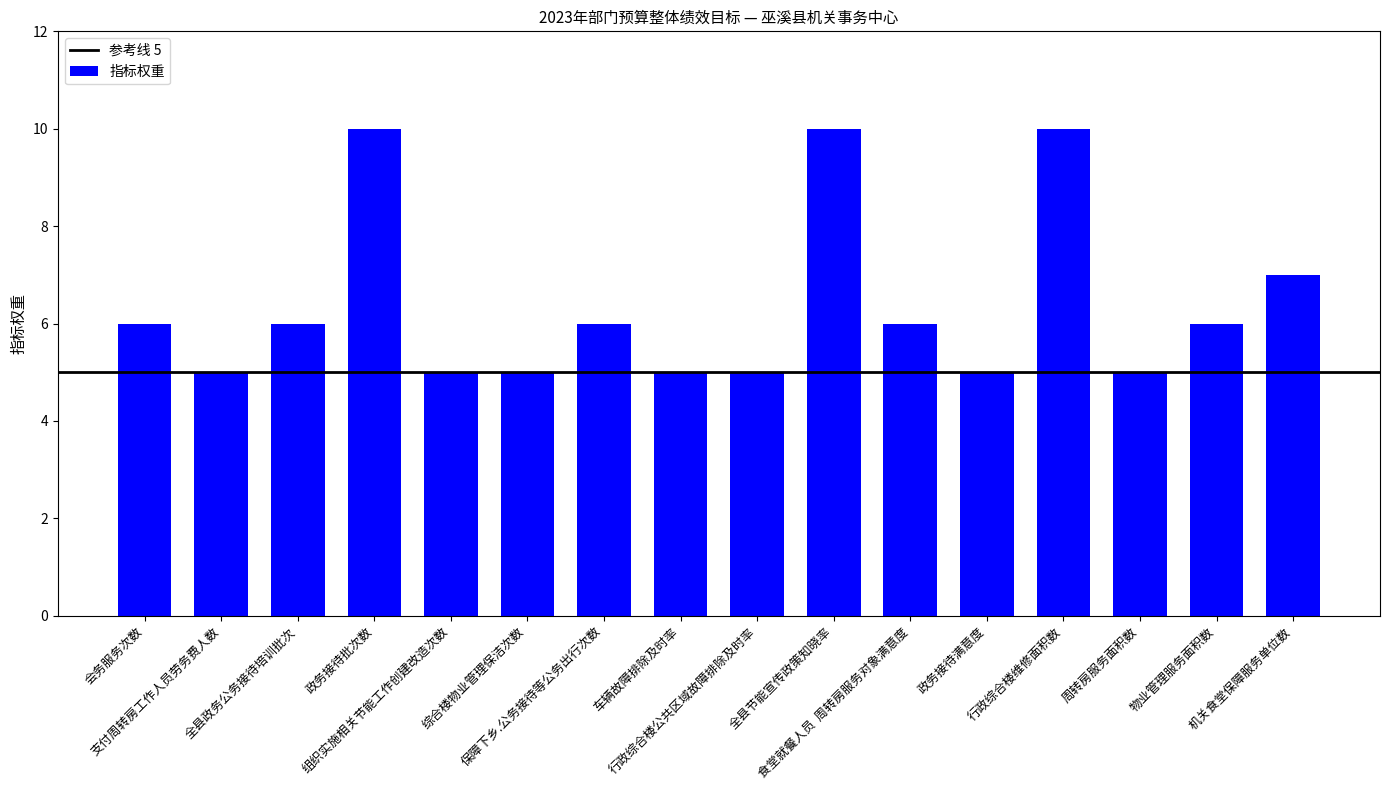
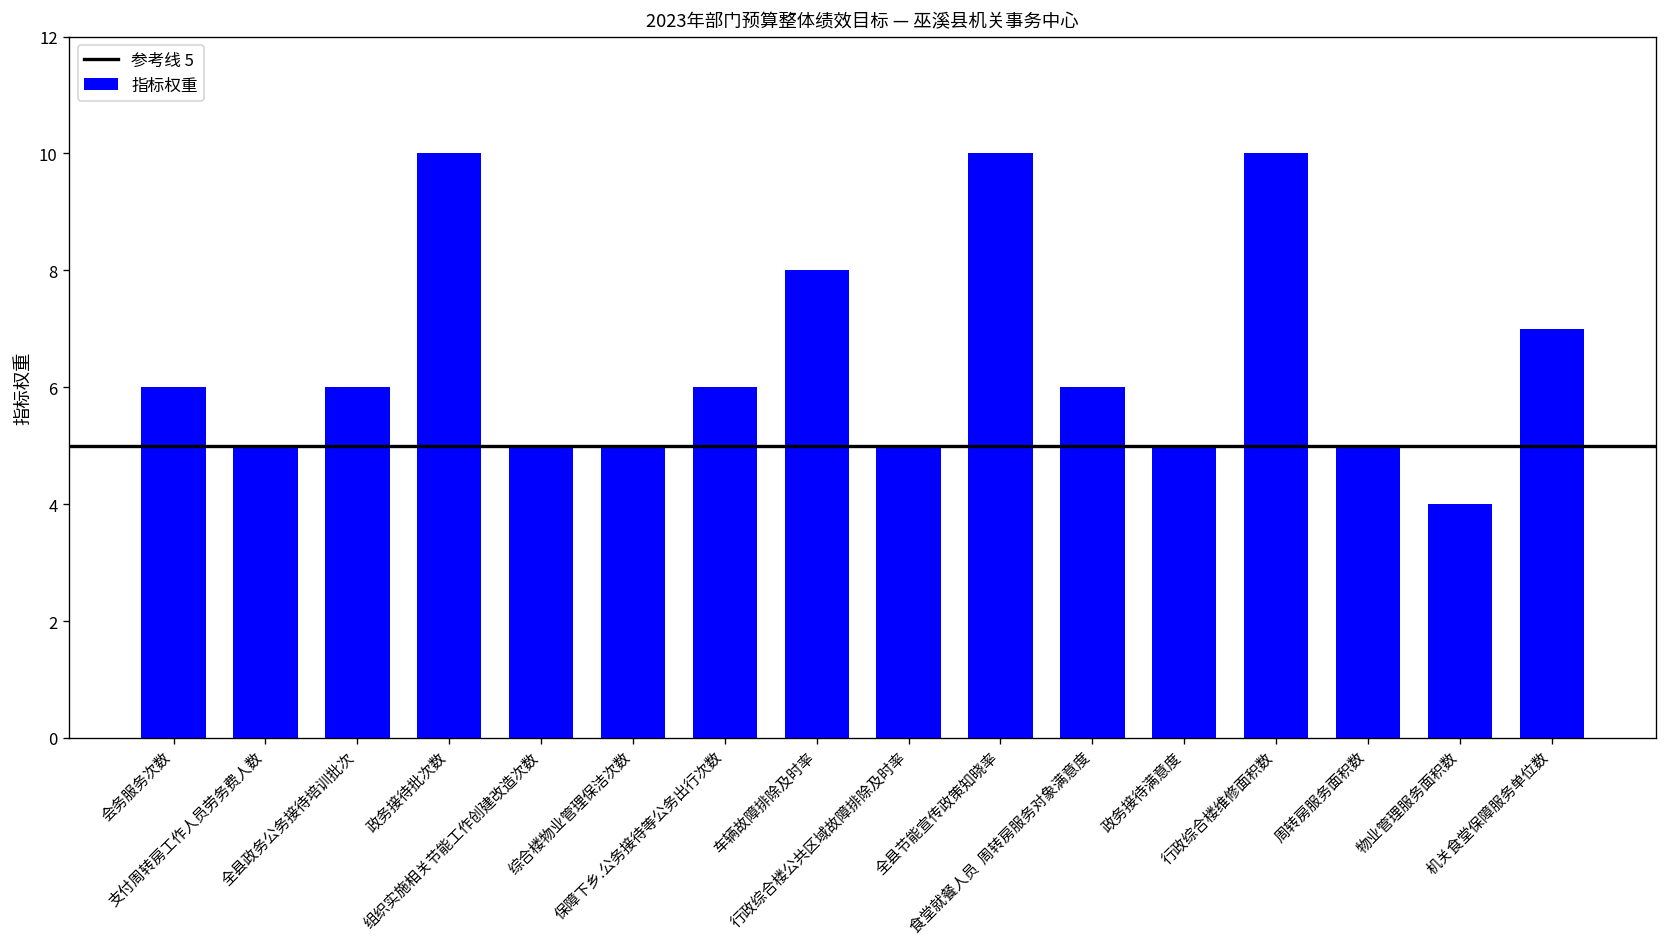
车辆故障排除及时率: 5 -> 8
物业管理服务面积数: 6 -> 4
